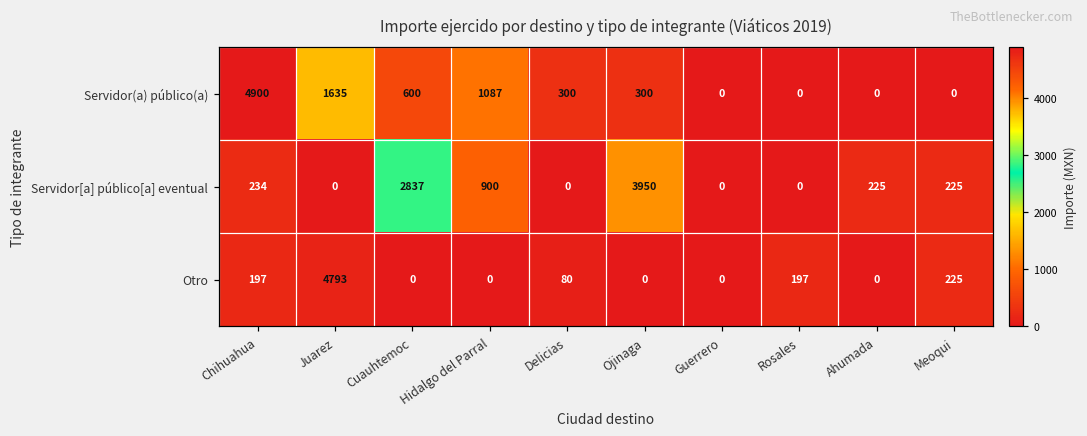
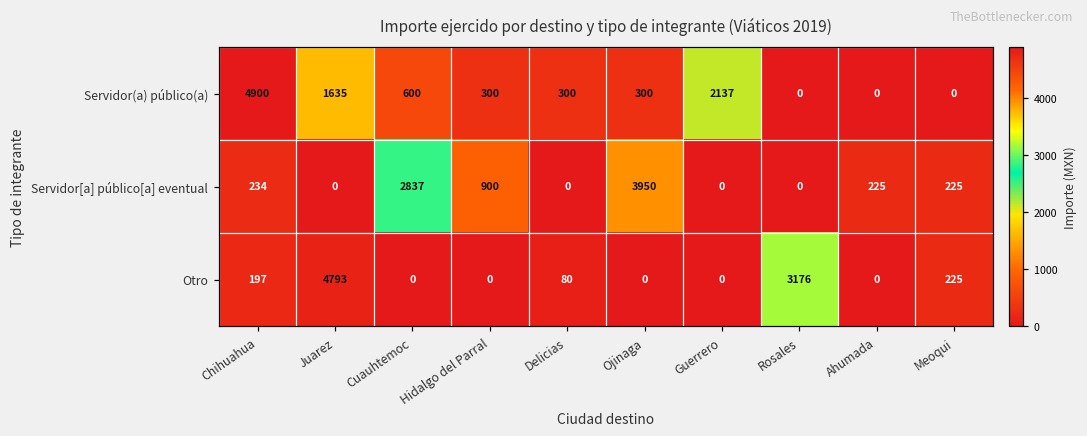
Servidor(a) público(a), Hidalgo del Parral: 1087 -> 300
Servidor(a) público(a), Guerrero: 0 -> 2137
Otro, Rosales: 197 -> 3176
